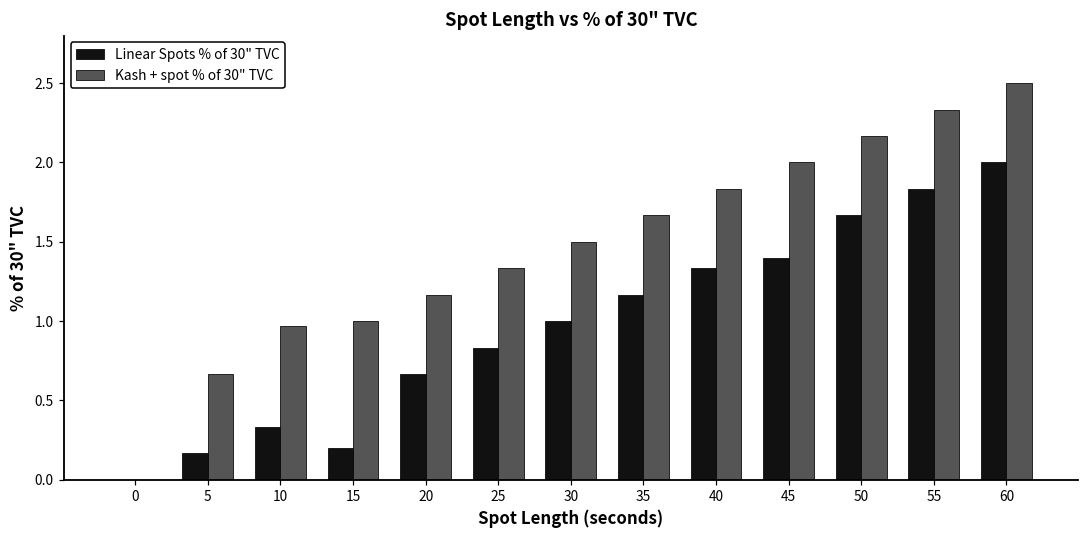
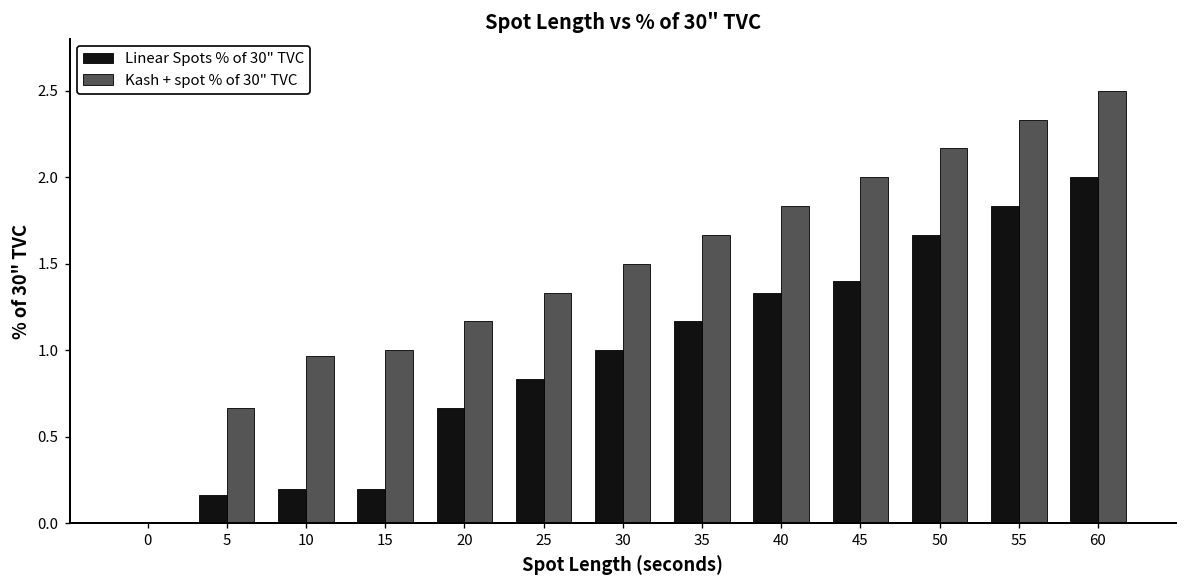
Linear Spots % of 30" TVC, 10: 0.33 -> 0.20
